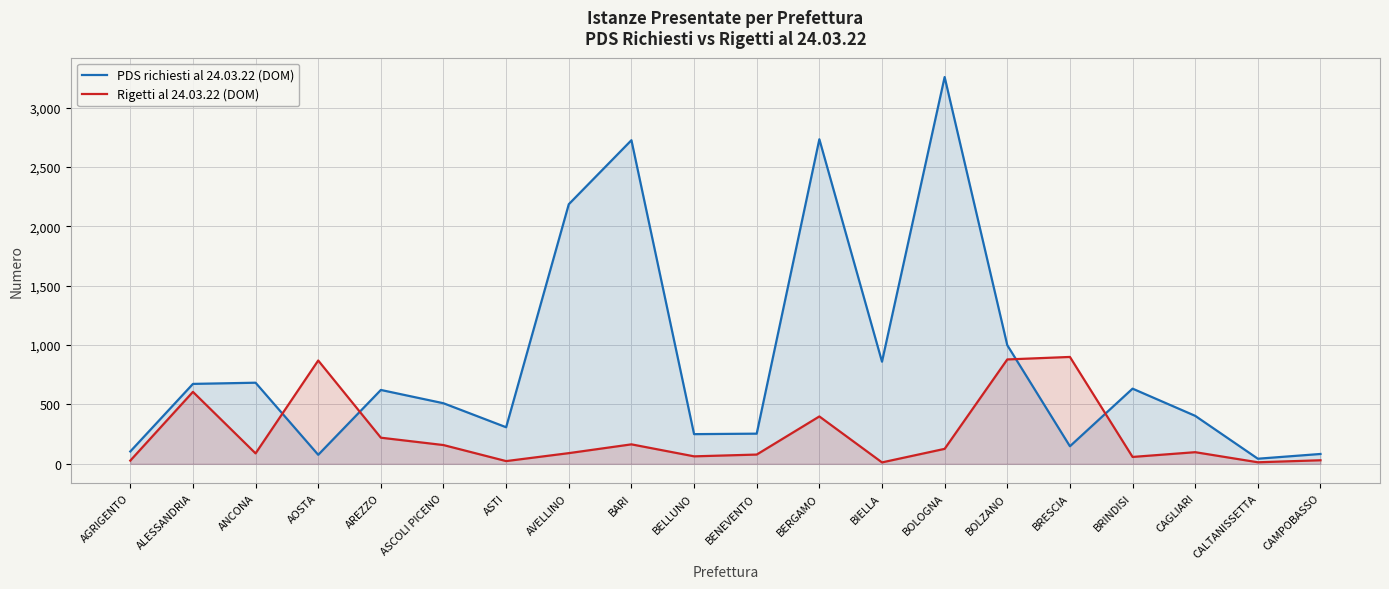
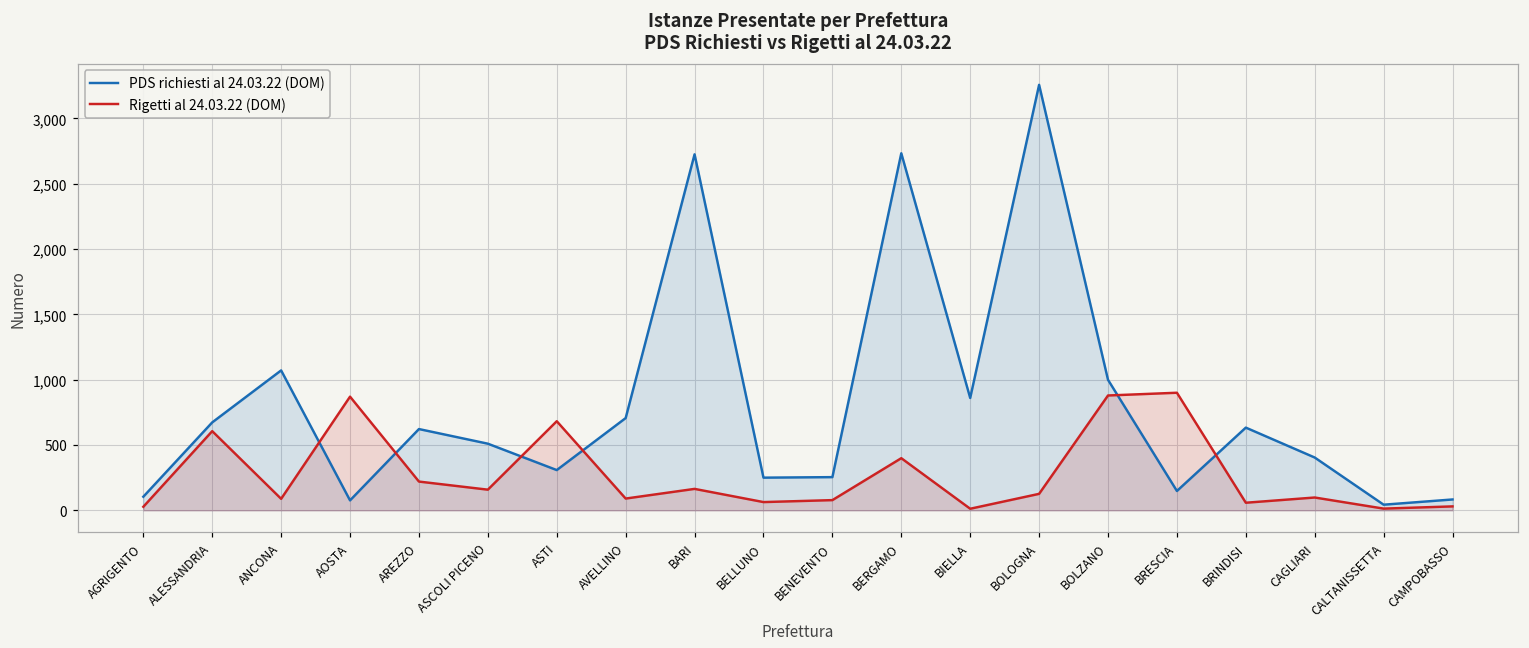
PDS richiesti al 24.03.22 (DOM), ANCONA: 680 -> 1,070
Rigetti al 24.03.22 (DOM), ASTI: 20 -> 680
PDS richiesti al 24.03.22 (DOM), AVELLINO: 2,190 -> 710
